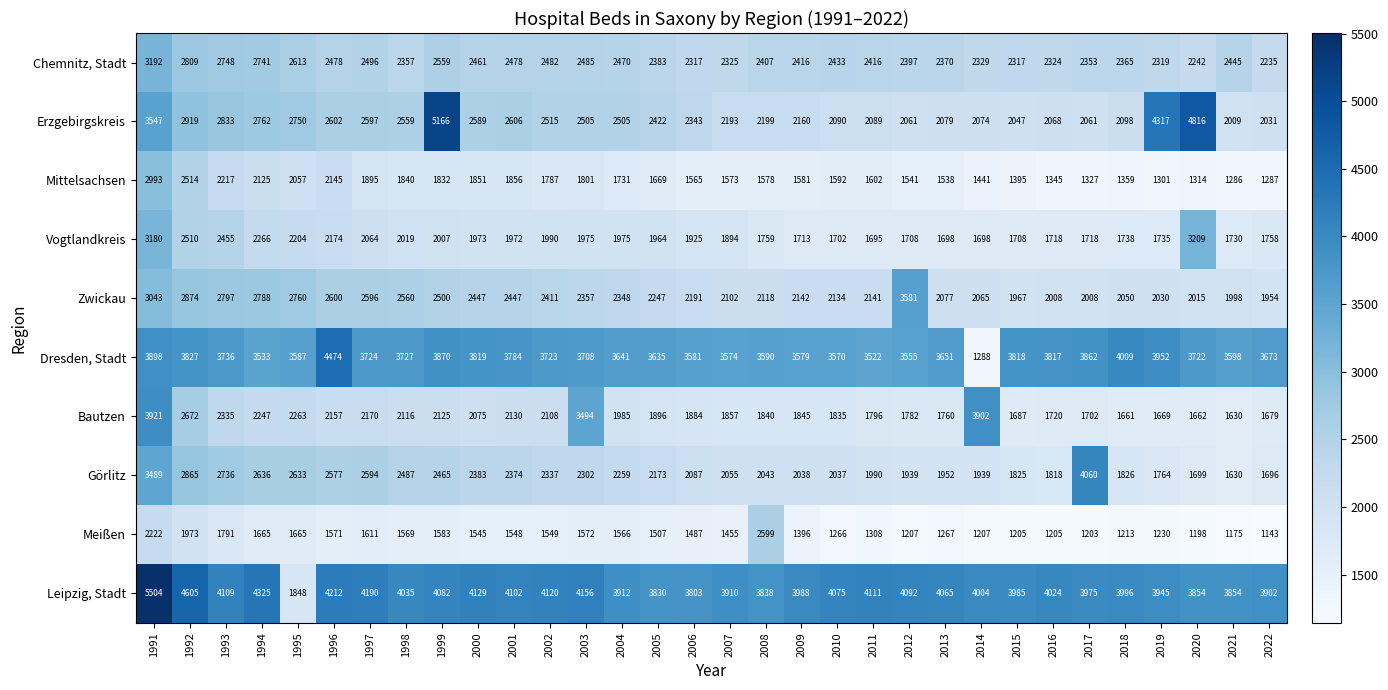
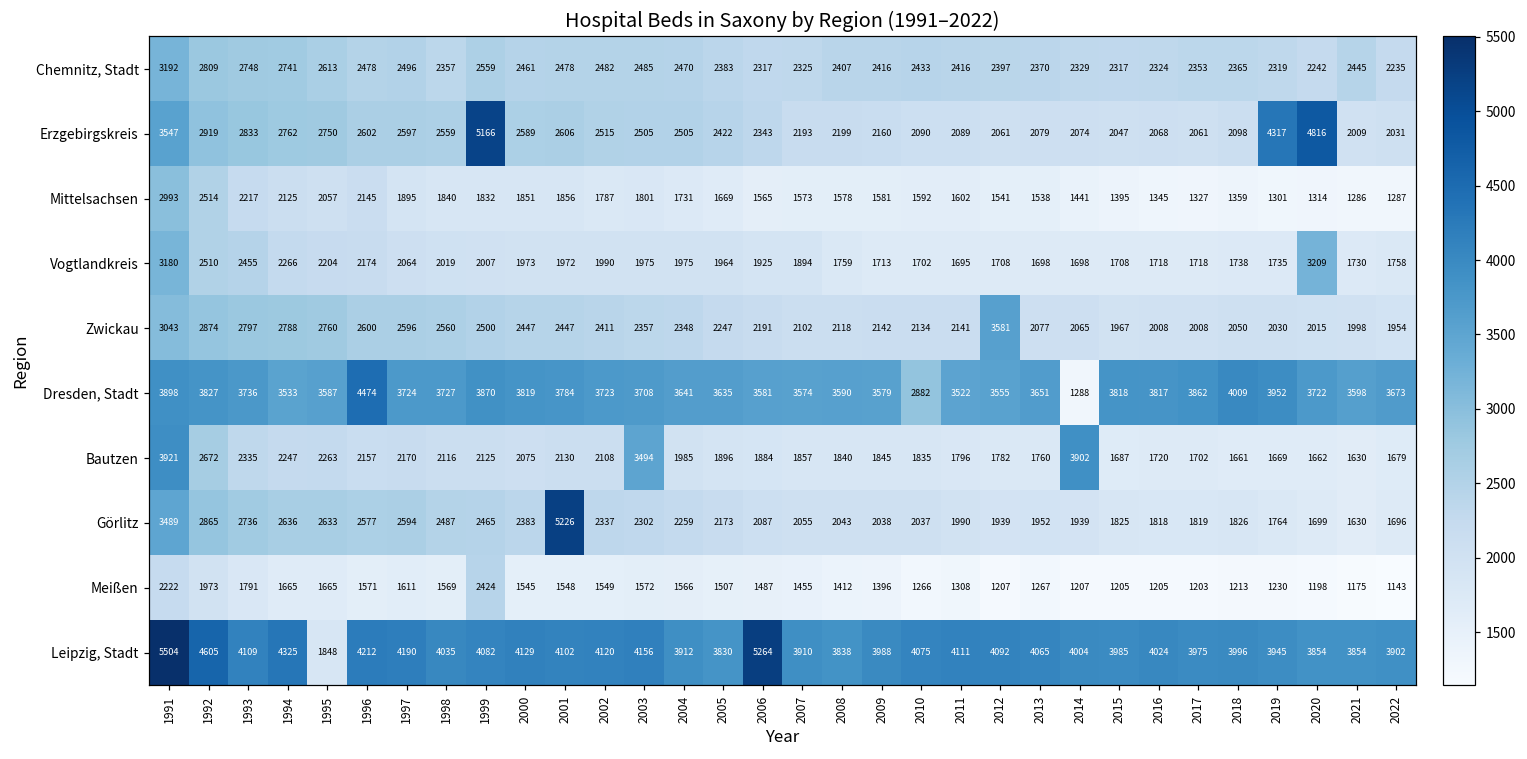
Dresden, Stadt, 2010: 3570 -> 2882
Görlitz, 2001: 2374 -> 5226
Görlitz, 2017: 4060 -> 1819
Meißen, 1999: 1583 -> 2424
Meißen, 2008: 2599 -> 1412
Leipzig, Stadt, 2006: 3803 -> 5264
